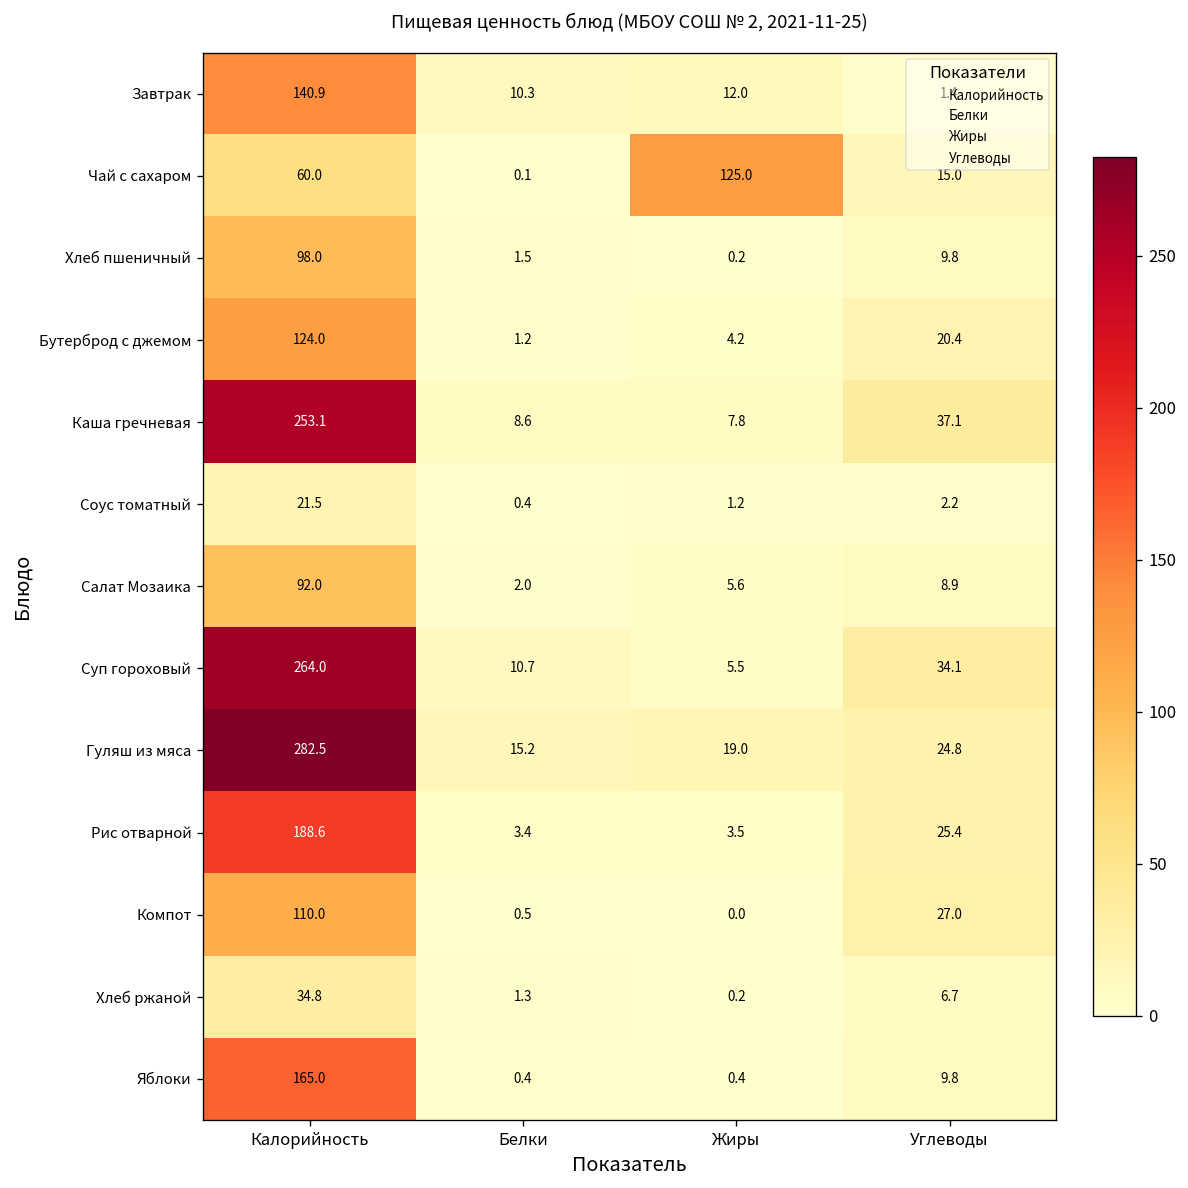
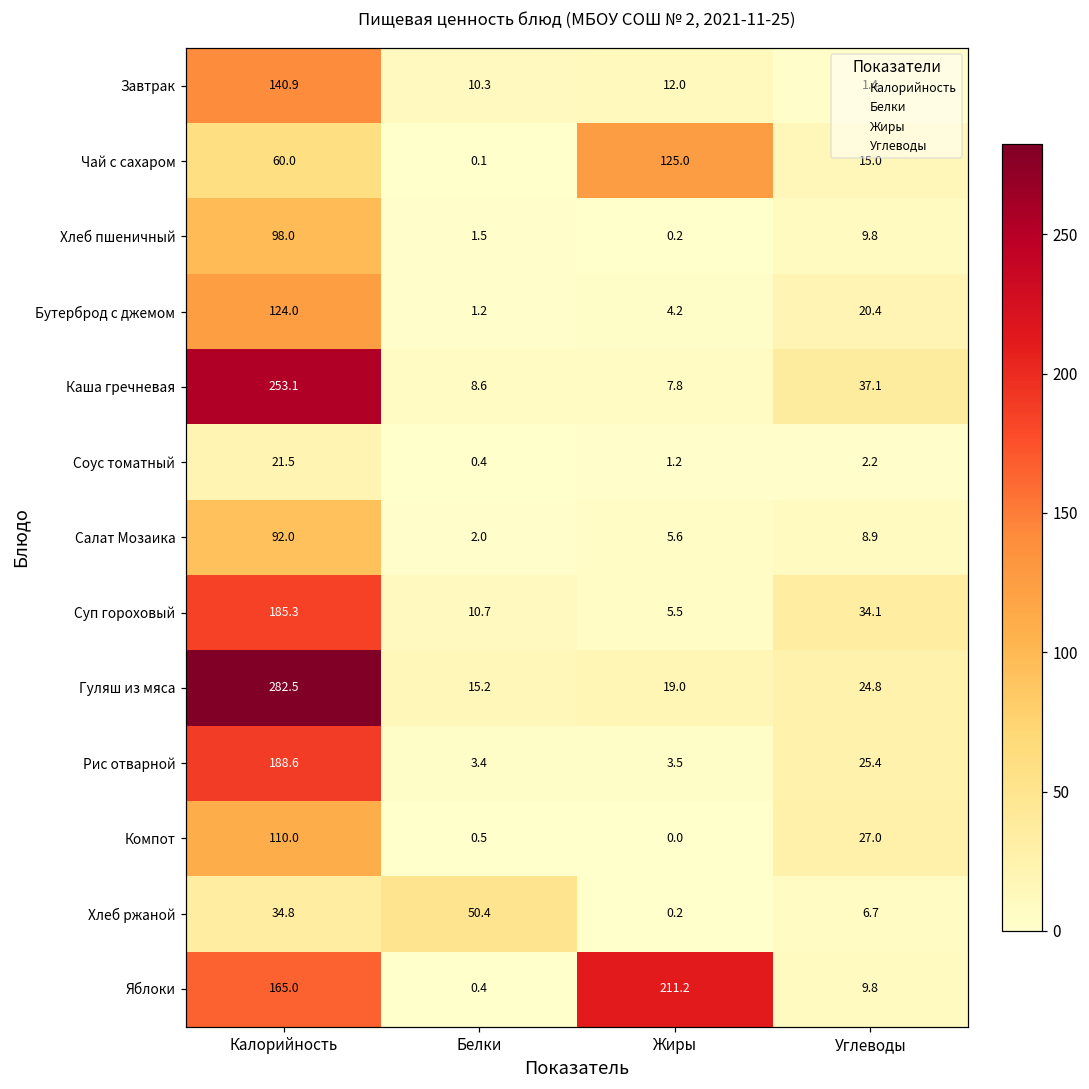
Суп гороховый, Калорийность: 264.0 -> 185.3
Хлеб ржаной, Белки: 1.3 -> 50.4
Яблоки, Жиры: 0.4 -> 211.2
